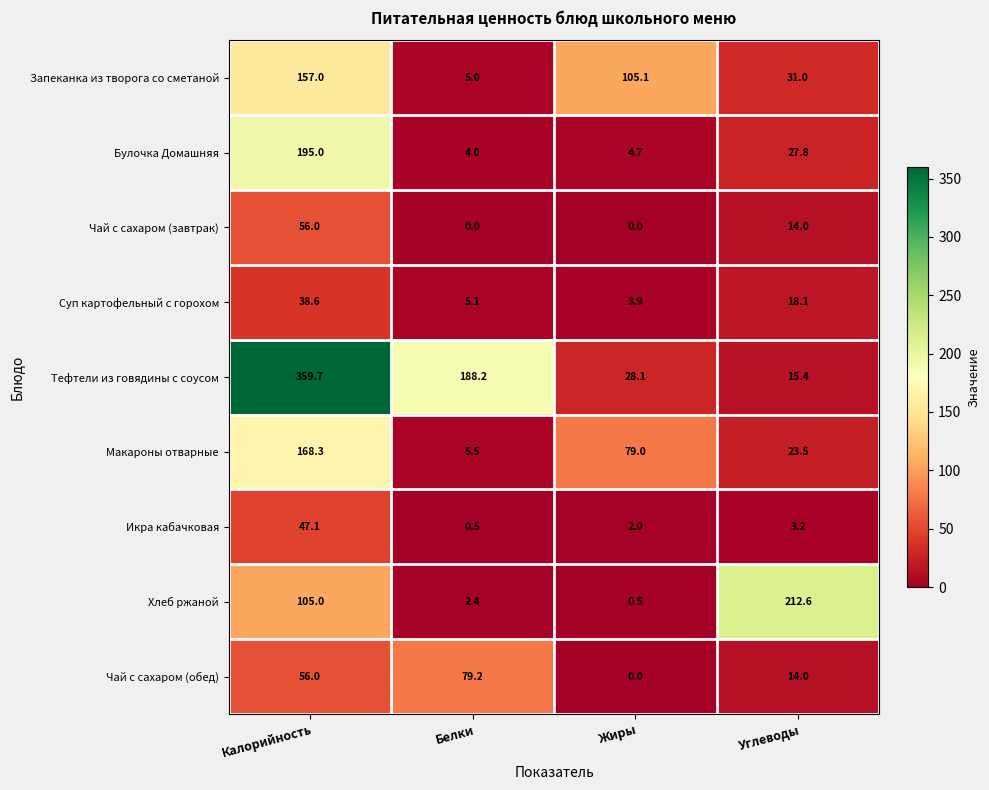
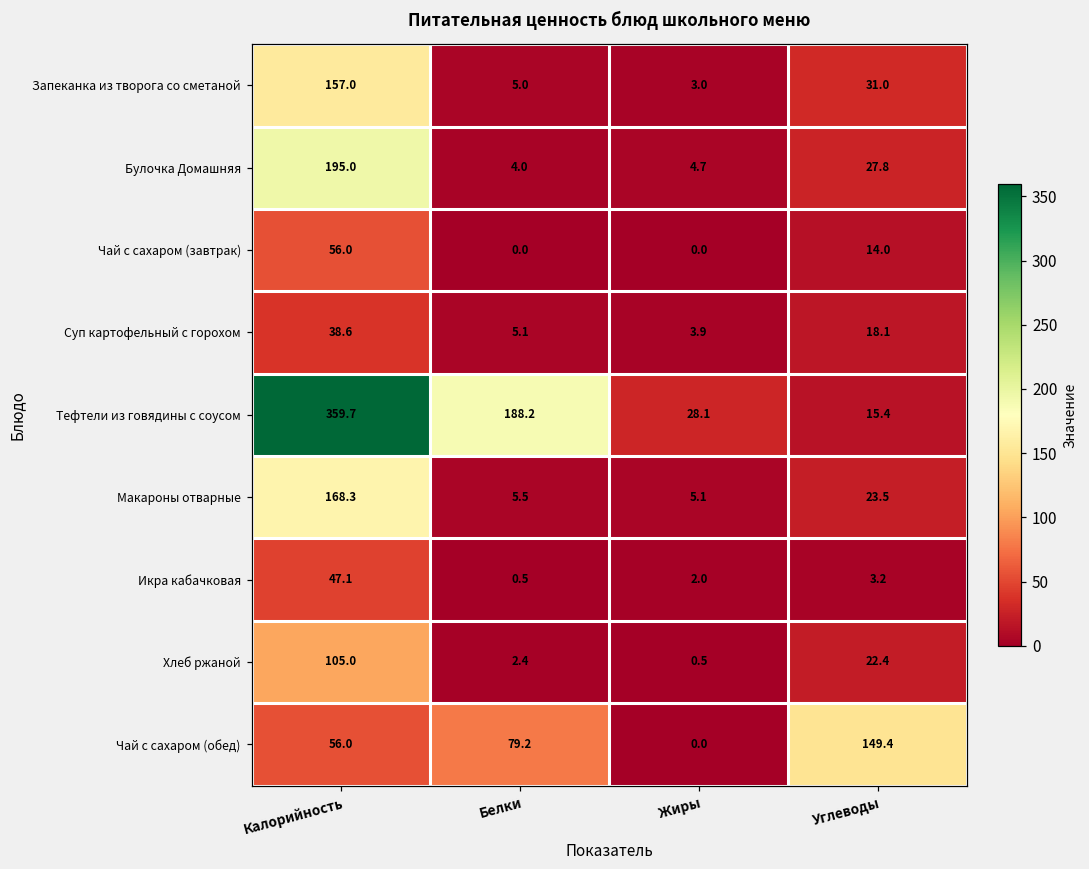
Запеканка из творога со сметаной, Жиры: 105.1 -> 3.0
Макароны отварные, Жиры: 79.0 -> 5.1
Хлеб ржаной, Углеводы: 212.6 -> 22.4
Чай с сахаром (обед), Углеводы: 14.0 -> 149.4
